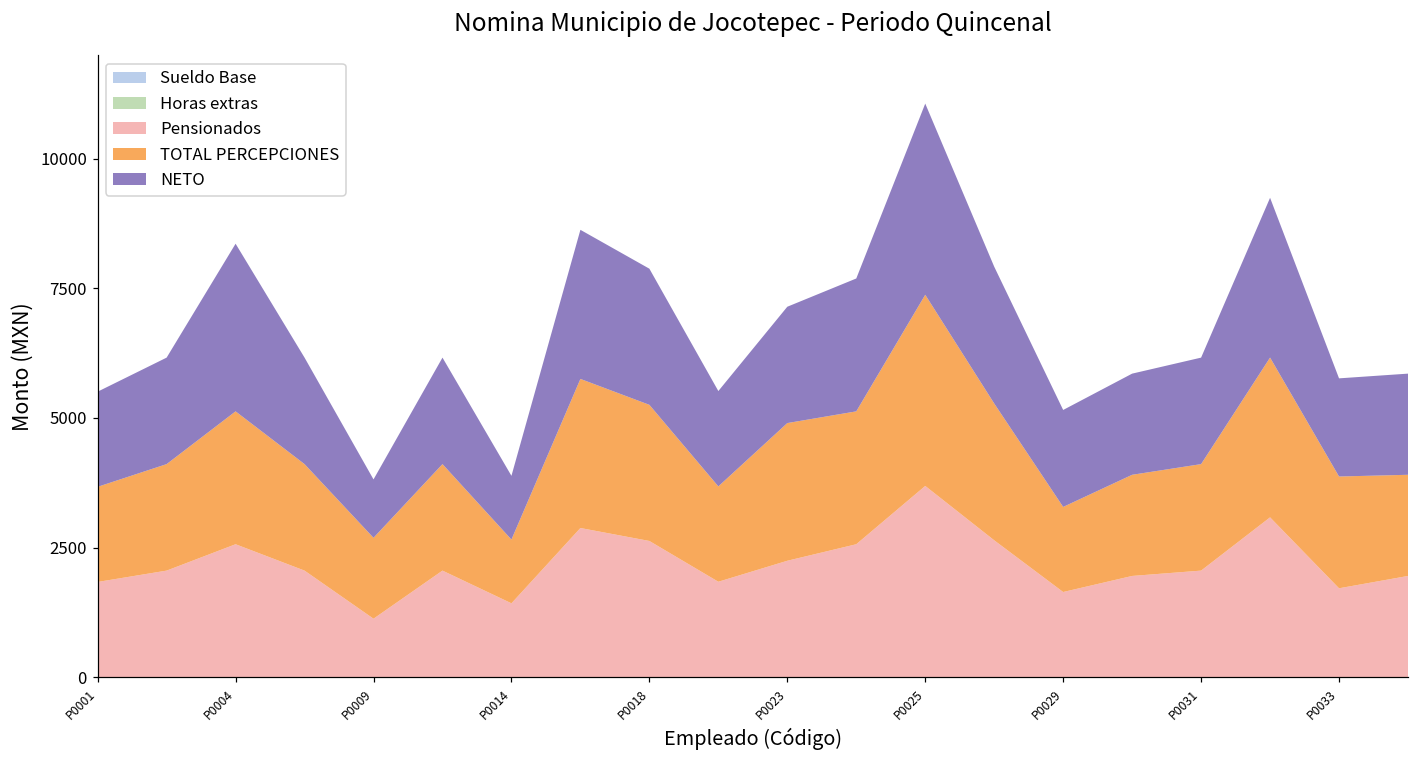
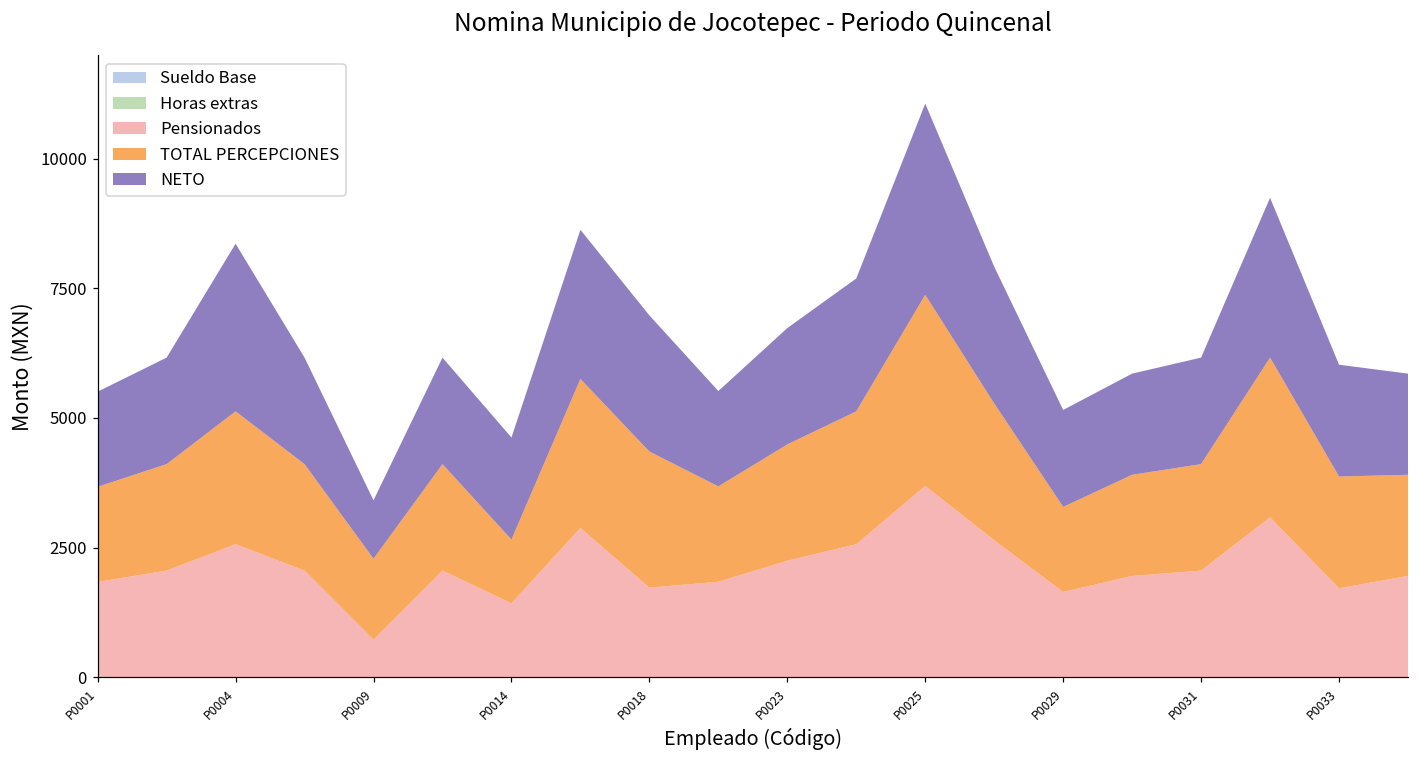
Pensionados, P0009: 1100 -> 700
NETO, P0014: 1200 -> 2000
Pensionados, P0018: 2600 -> 1700
TOTAL PERCEPCIONES, P0023: 2700 -> 2200
NETO, P0033: 1900 -> 2200
